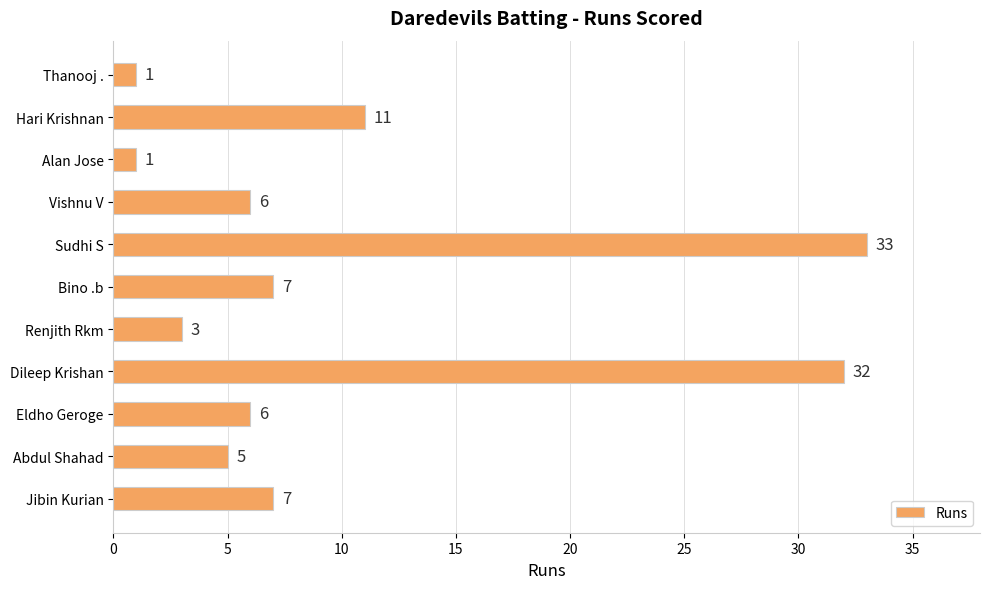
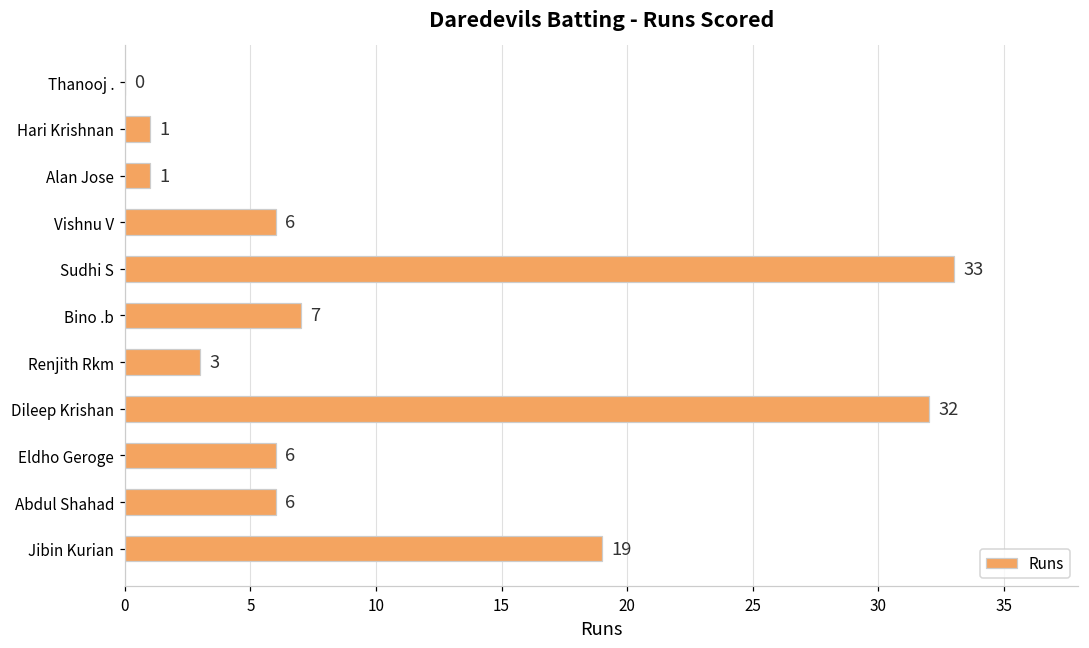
Thanooj .: 1 -> 0
Hari Krishnan: 11 -> 1
Abdul Shahad: 5 -> 6
Jibin Kurian: 7 -> 19
